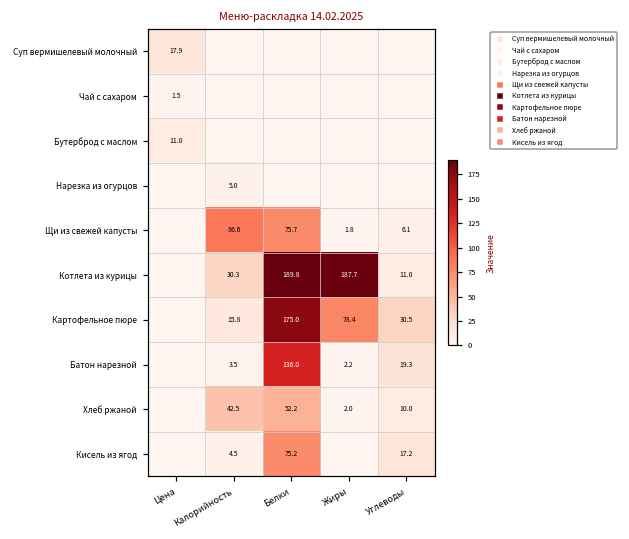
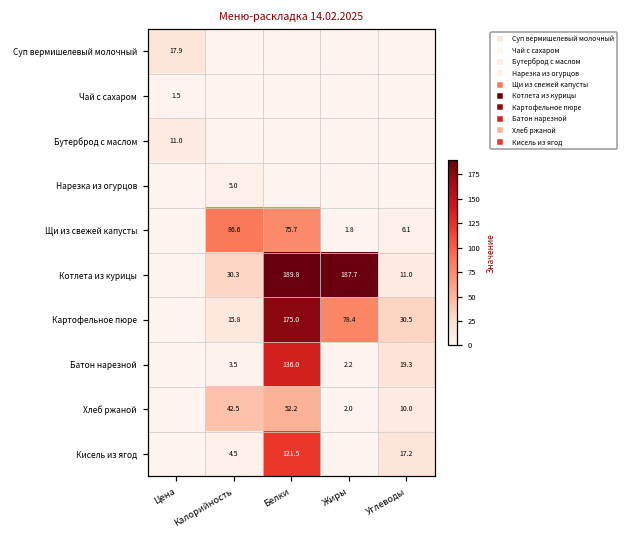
Кисель из ягод, Белки: 75.2 -> 121.5
